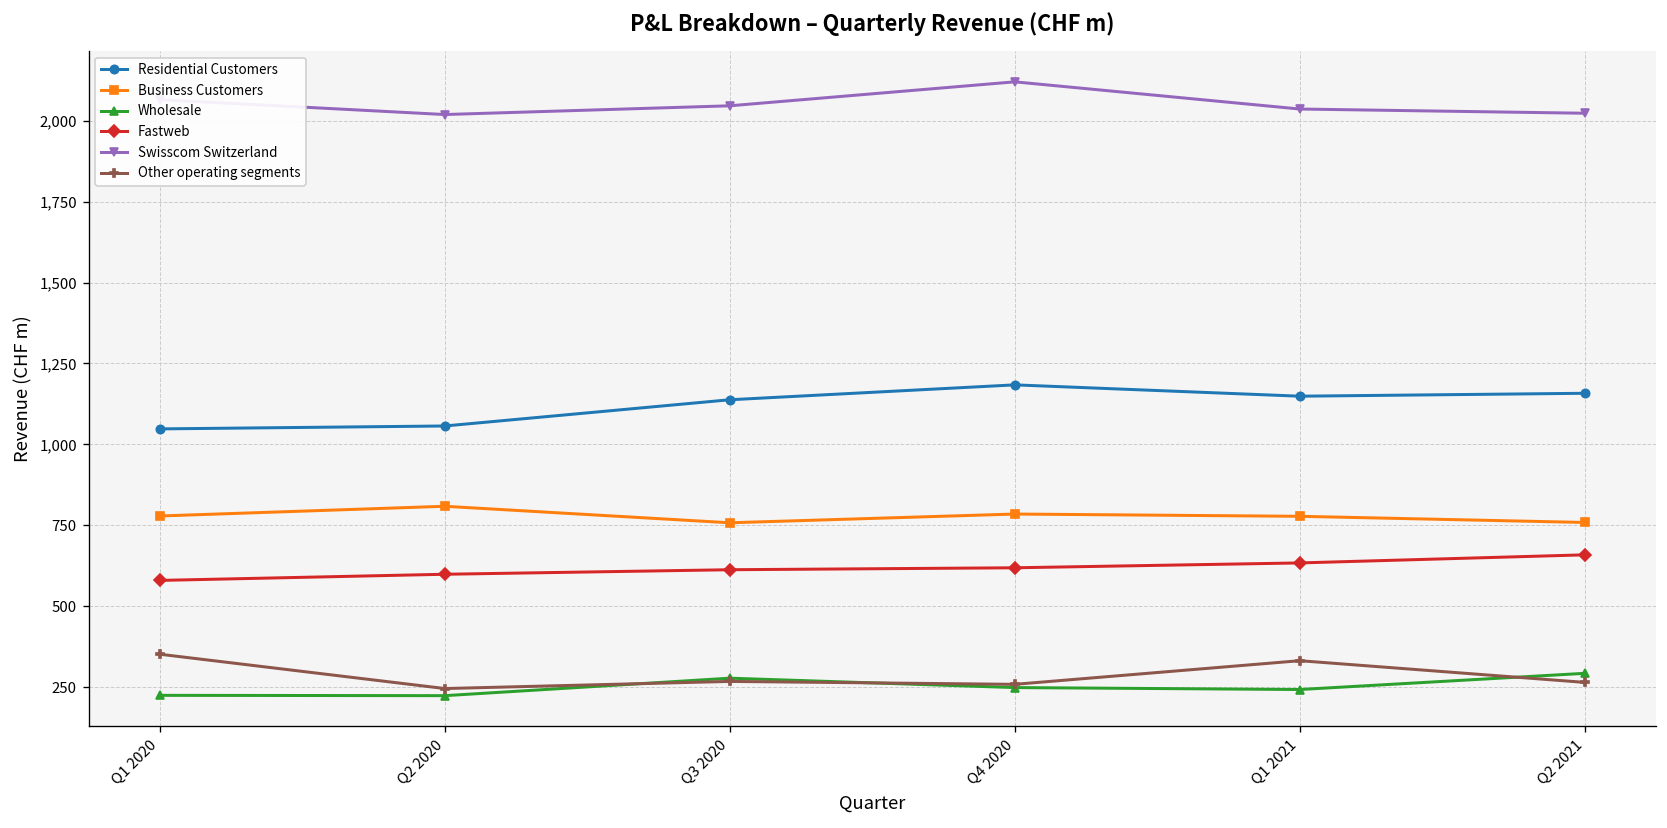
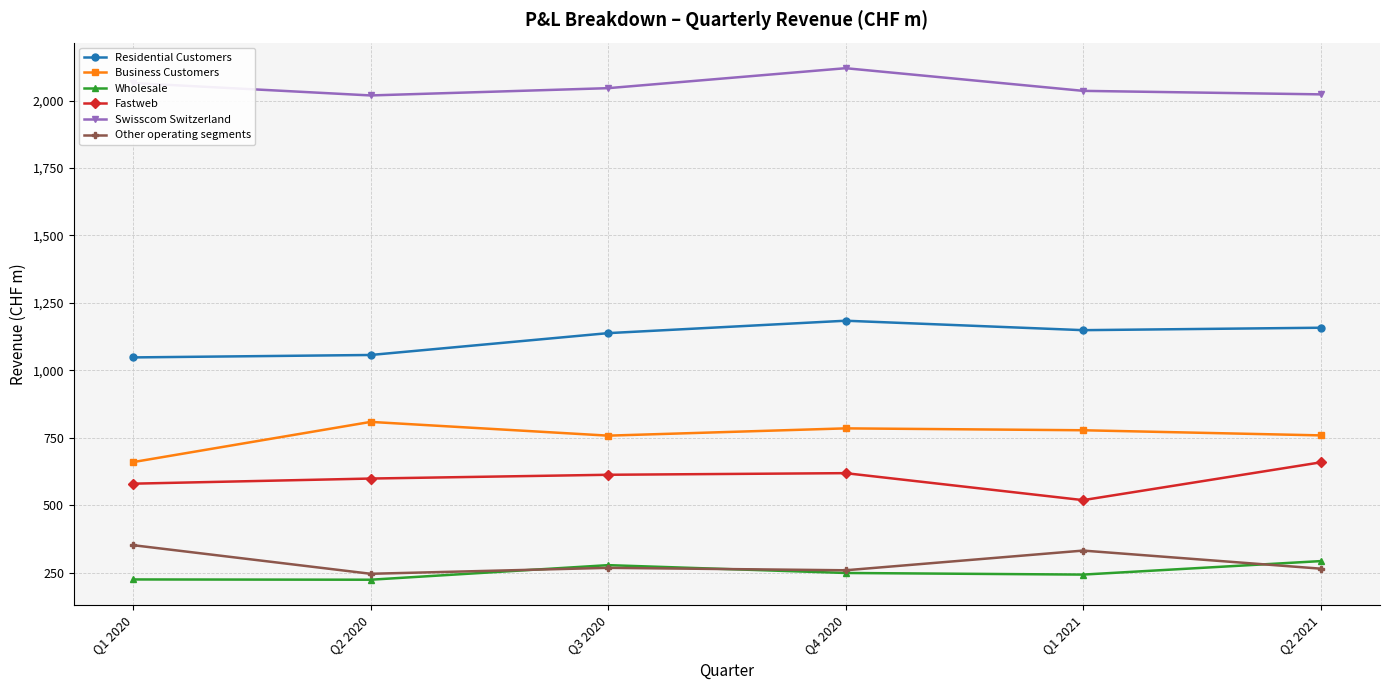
Business Customers, Q1 2020: 780 -> 660
Fastweb, Q1 2021: 630 -> 520
